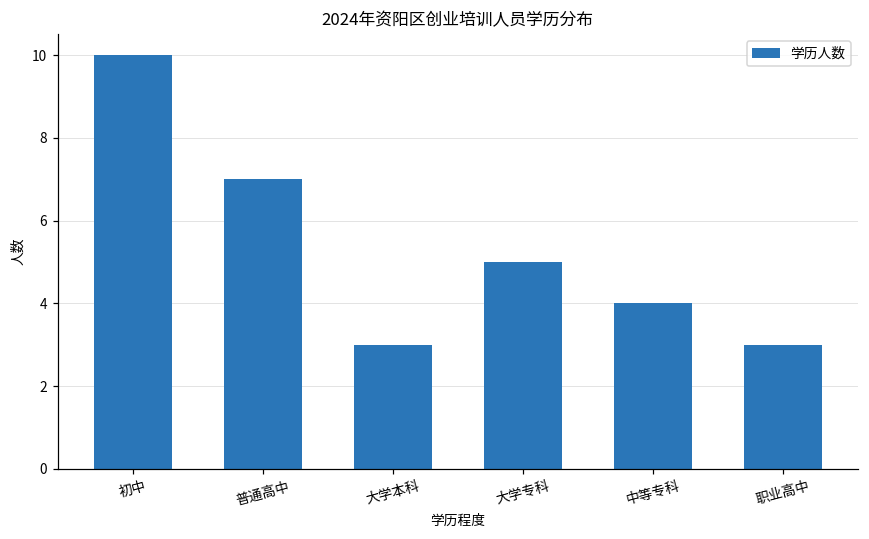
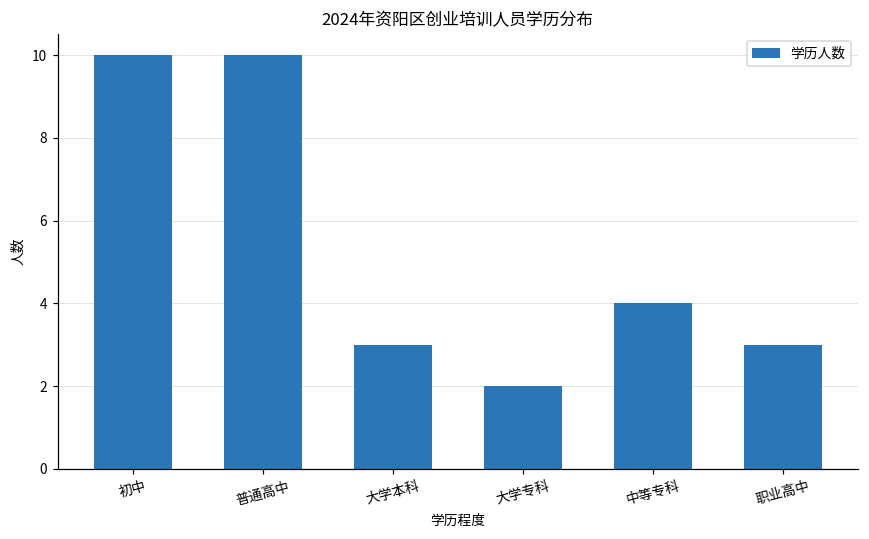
普通高中: 7 -> 10
大学专科: 5 -> 2
